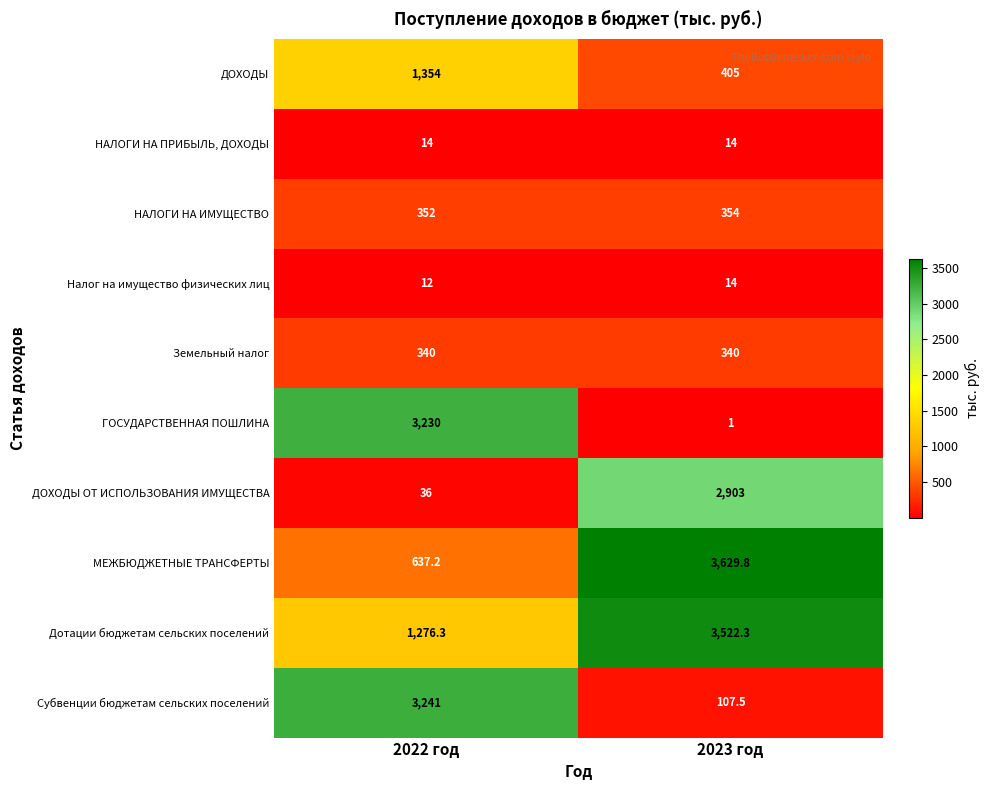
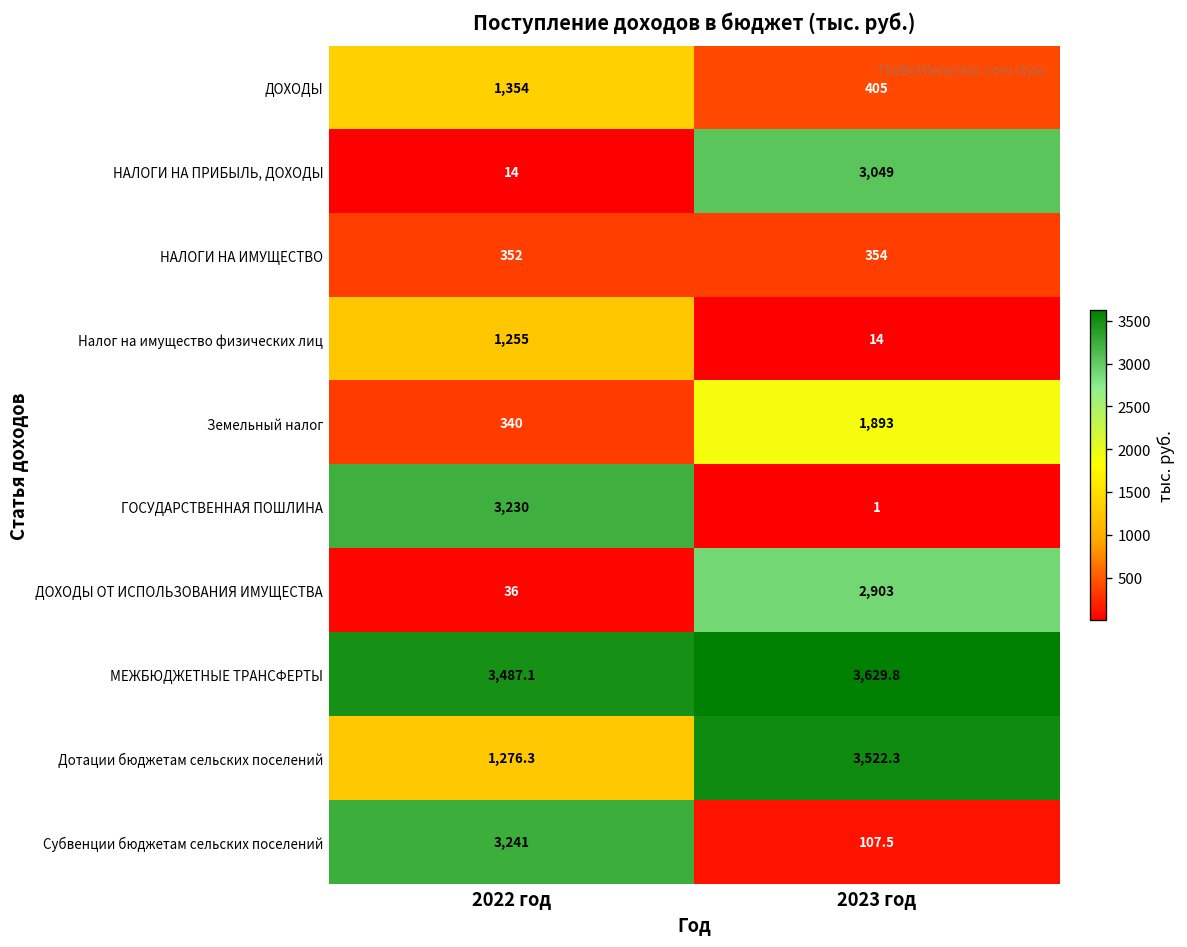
НАЛОГИ НА ПРИБЫЛЬ, ДОХОДЫ, 2023 год: 14 -> 3,049
Налог на имущество физических лиц, 2022 год: 12 -> 1,255
Земельный налог, 2023 год: 340 -> 1,893
МЕЖБЮДЖЕТНЫЕ ТРАНСФЕРТЫ, 2022 год: 637.2 -> 3,487.1
